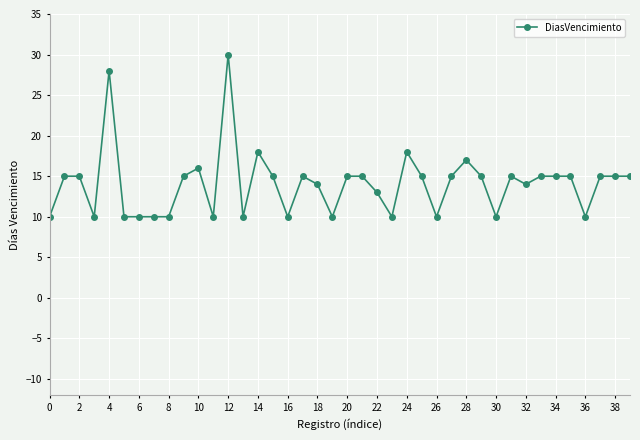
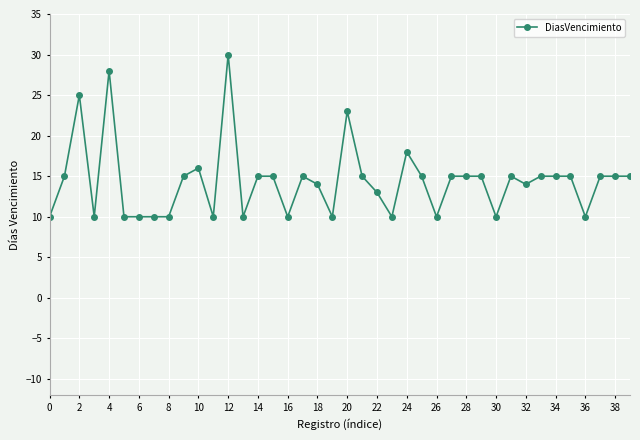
2: 15 -> 25
14: 18 -> 15
20: 15 -> 23
28: 17 -> 15
